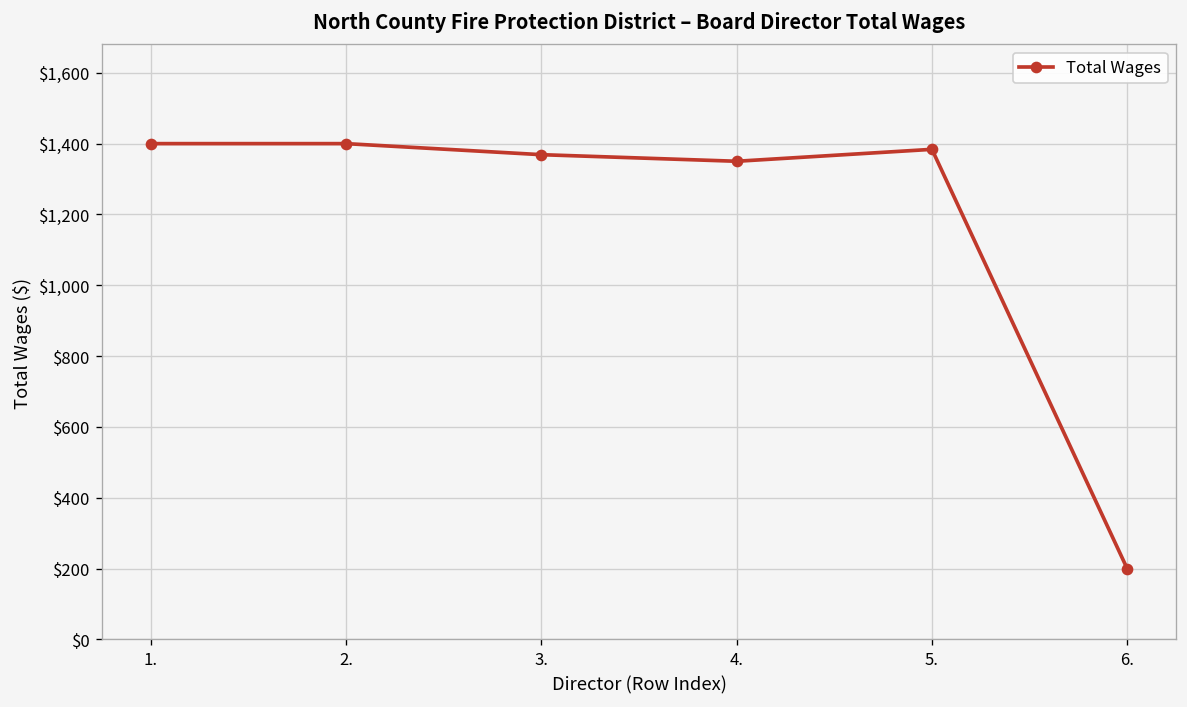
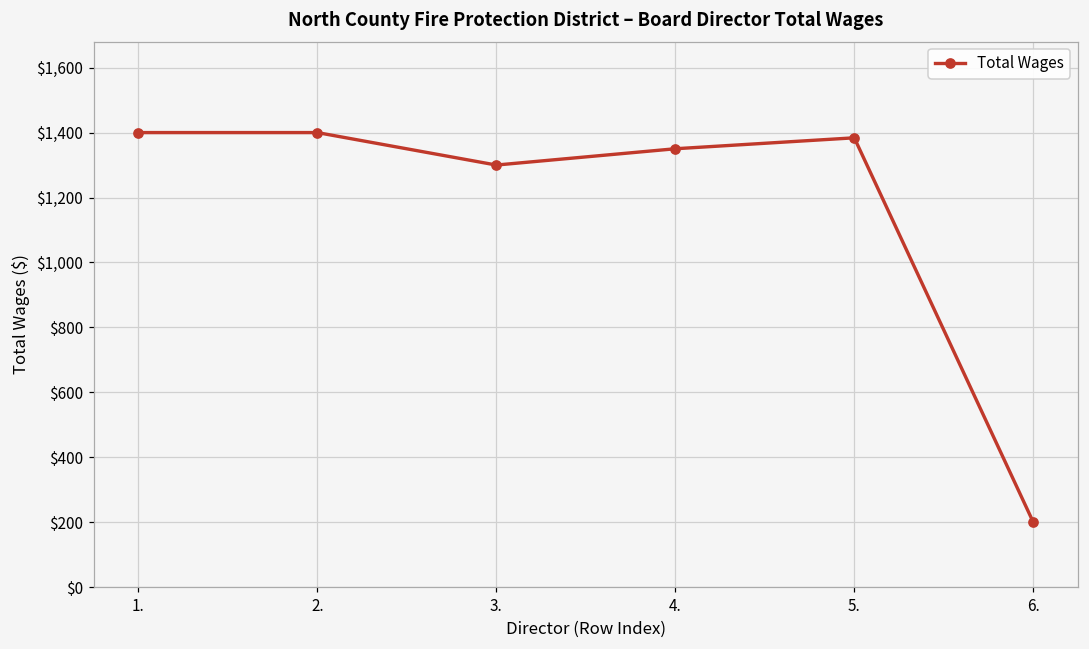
3.: $1,370 -> $1,300
